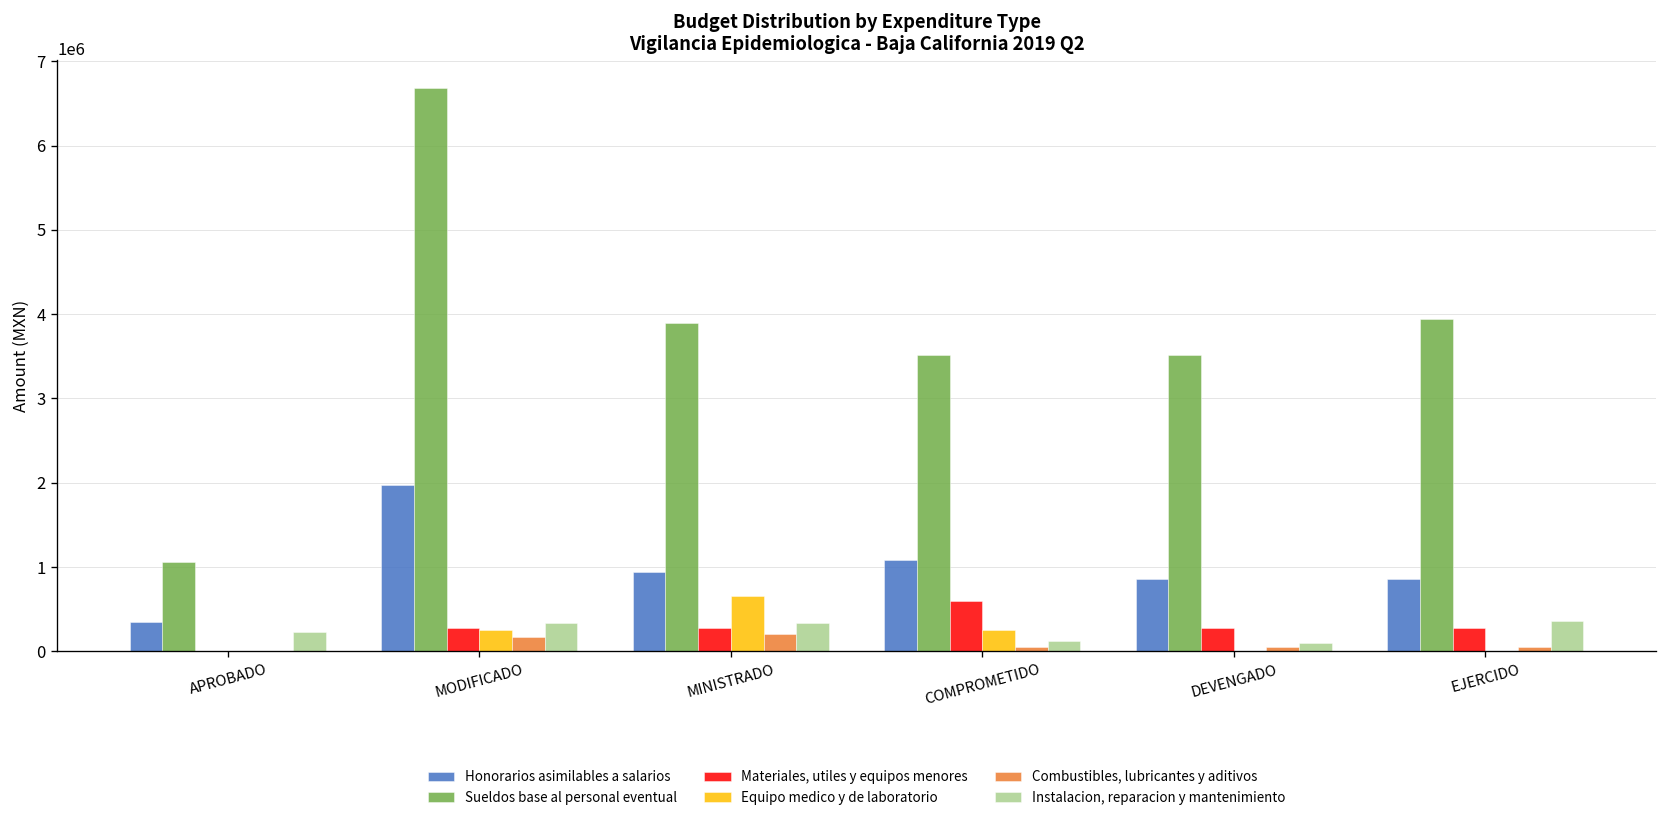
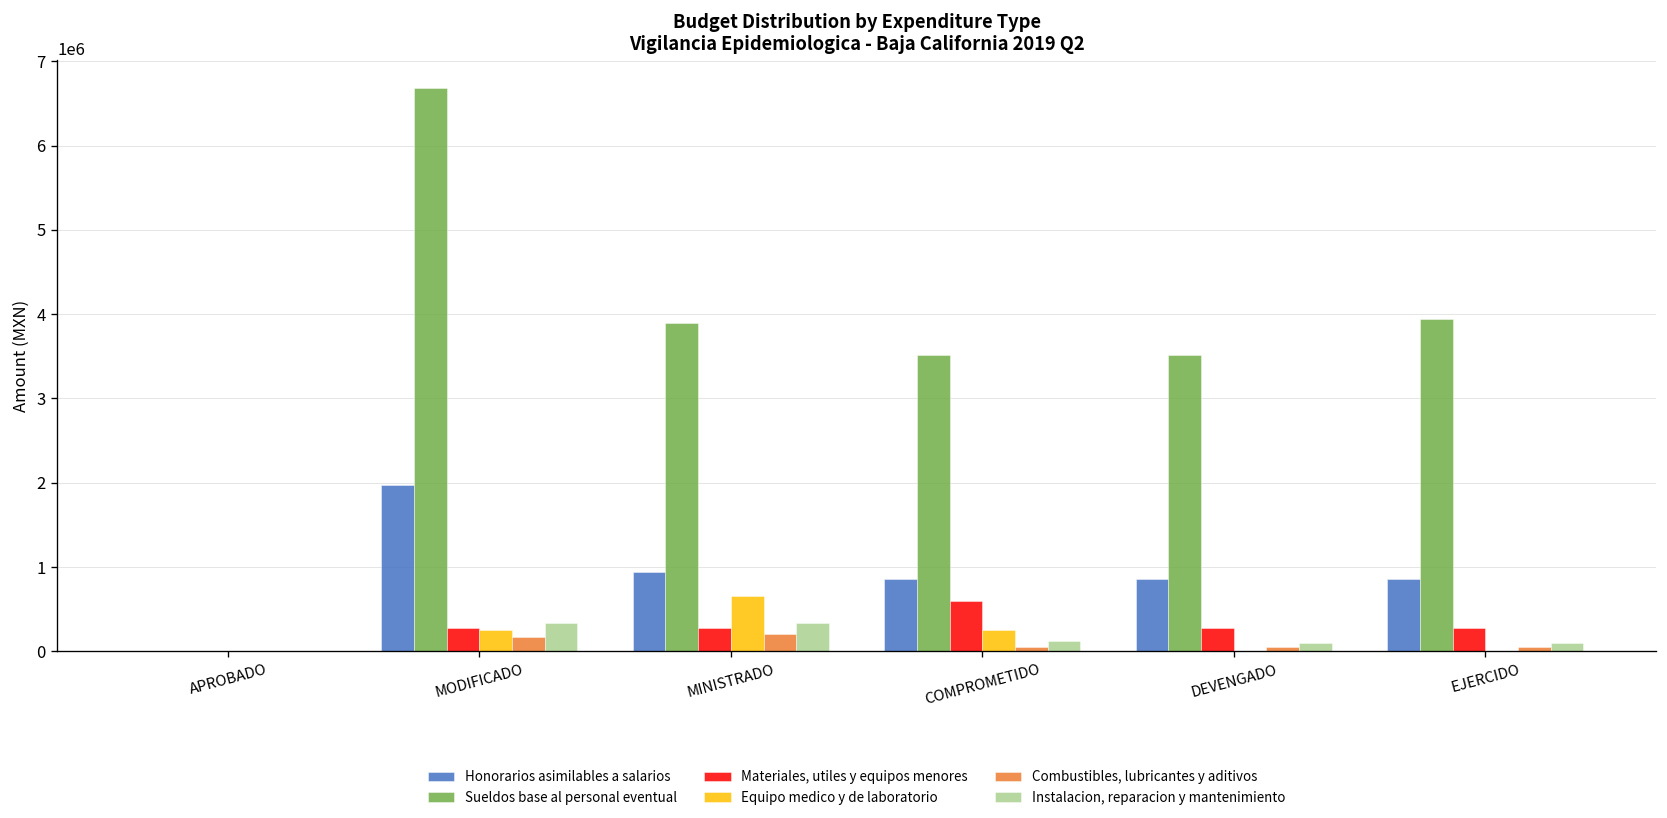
Honorarios asimilables a salarios, APROBADO: 300000 -> 0
Sueldos base al personal eventual, APROBADO: 1100000 -> 0
Instalacion, reparacion y mantenimiento, APROBADO: 200000 -> 0
Honorarios asimilables a salarios, COMPROMETIDO: 1100000 -> 900000
Instalacion, reparacion y mantenimiento, EJERCIDO: 400000 -> 100000
